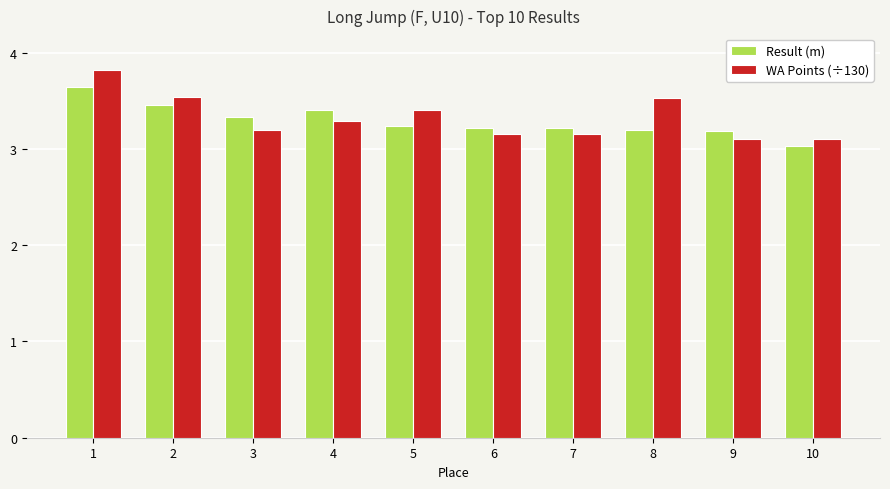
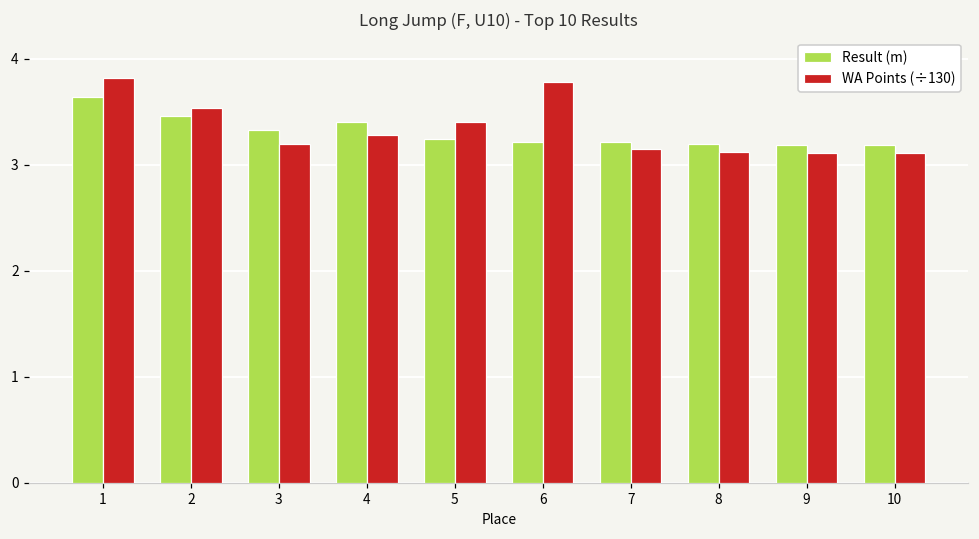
WA Points (÷130), 6: 3.2 -> 3.8
WA Points (÷130), 8: 3.5 -> 3.1
Result (m), 10: 3.0 -> 3.2
